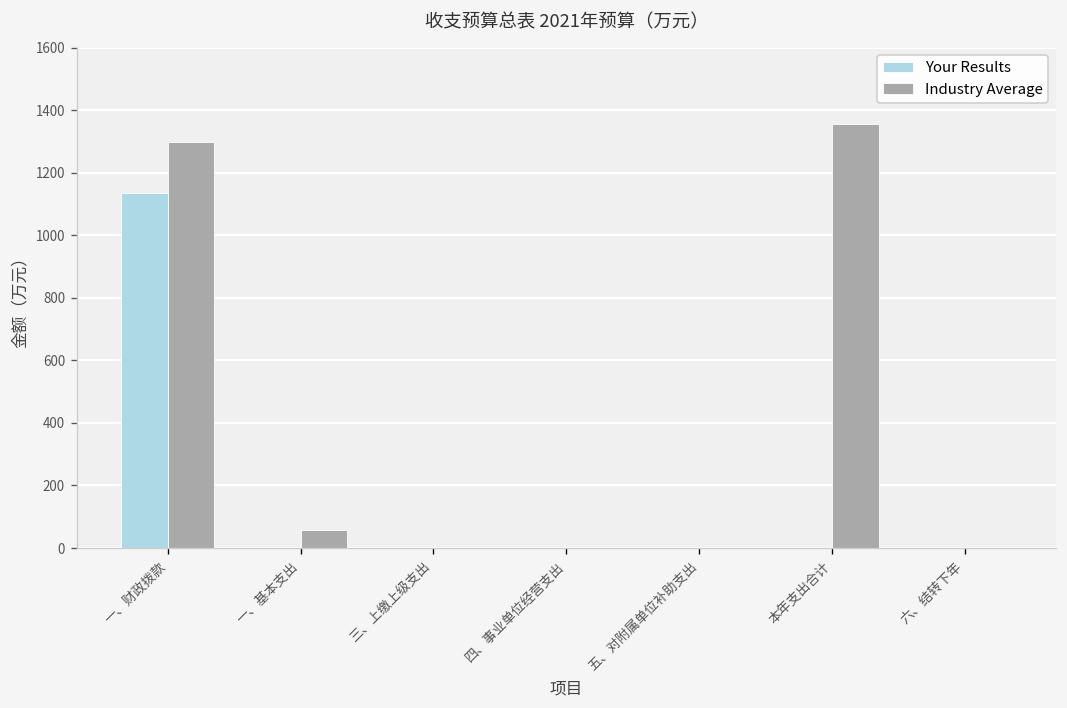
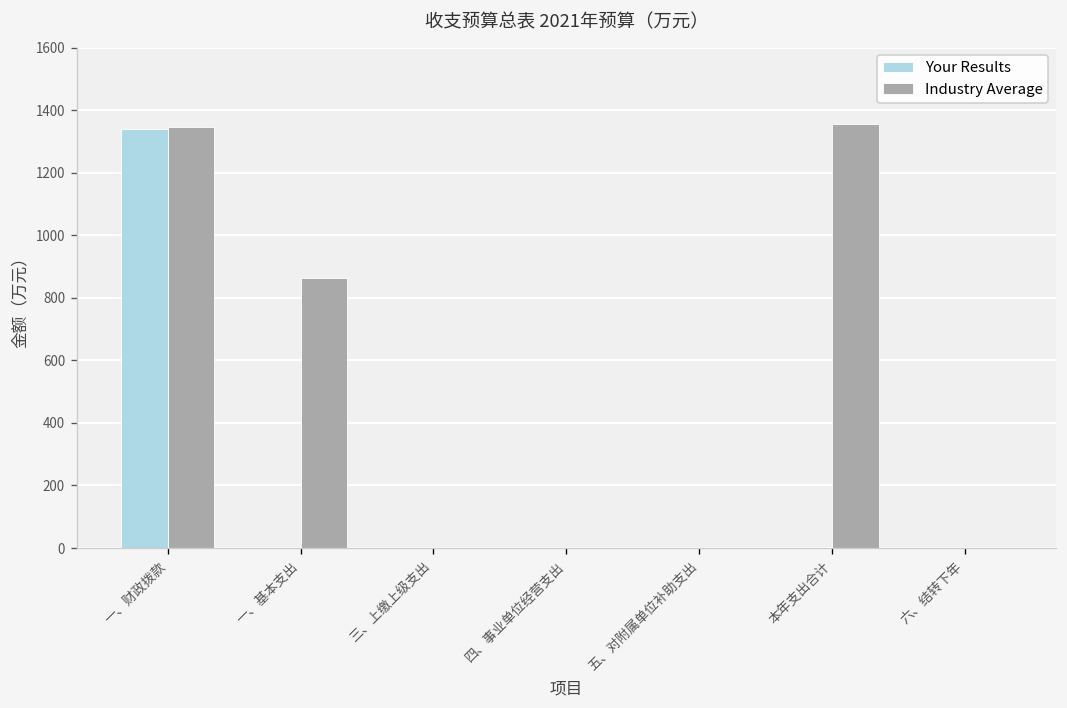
Your Results, 一、财政拨款: 1130 -> 1340
Industry Average, 一、财政拨款: 1300 -> 1350
Industry Average, 一、基本支出: 60 -> 860
